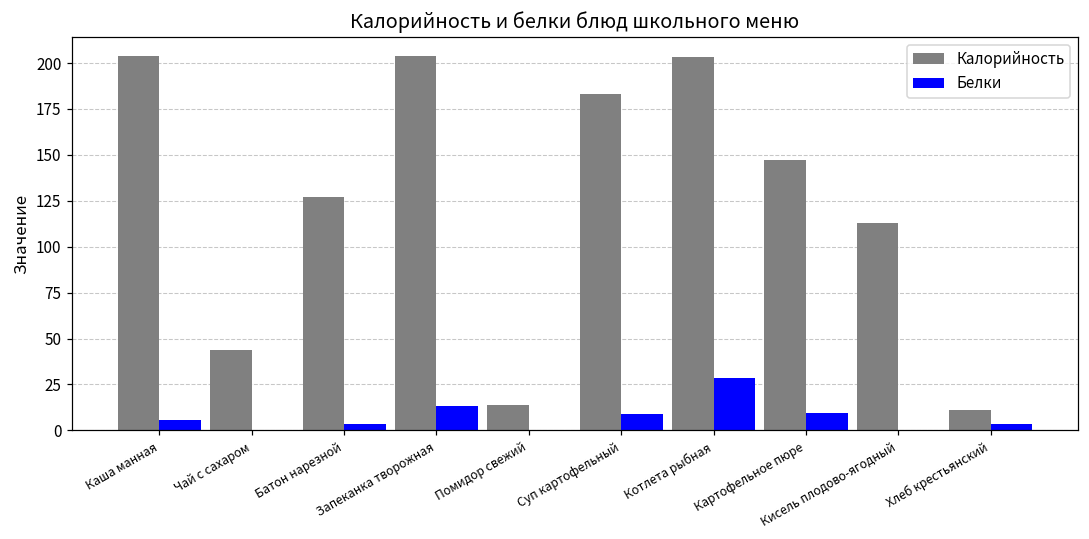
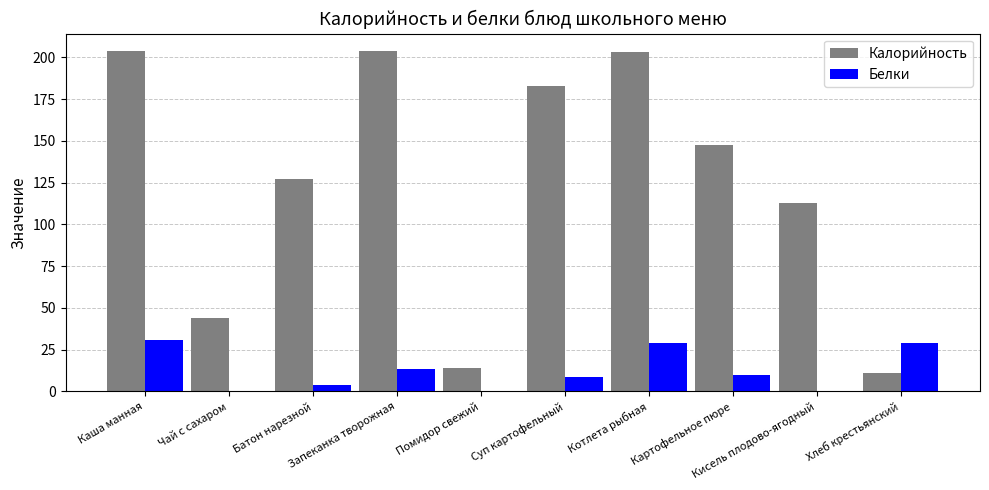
Белки, Каша манная: 6 -> 31
Белки, Хлеб крестьянский: 4 -> 29
